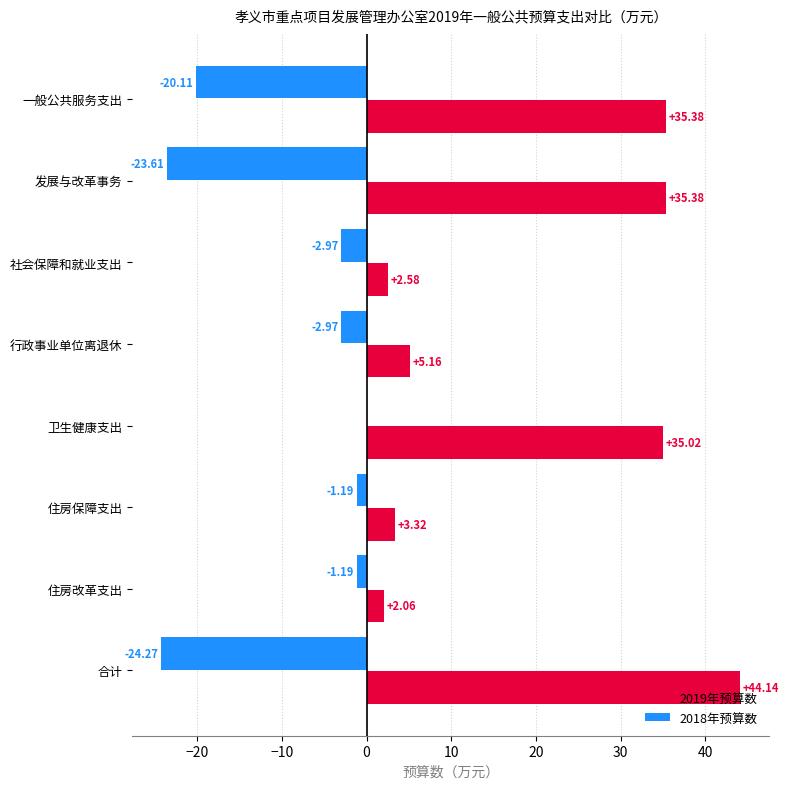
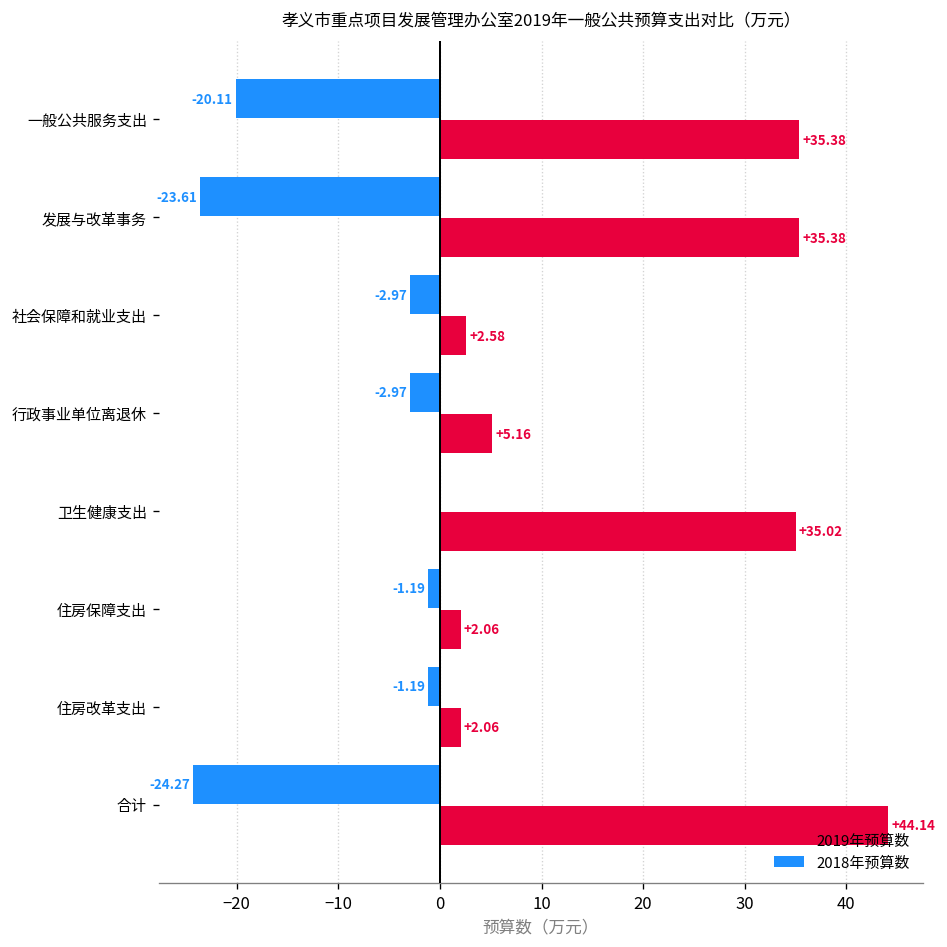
2019年预算数, 住房保障支出: +3.32 -> +2.06
